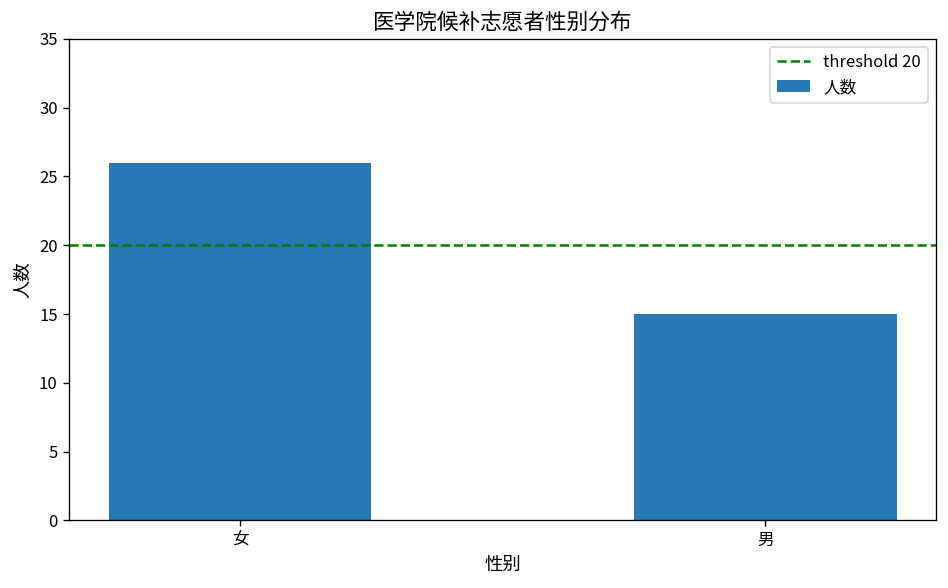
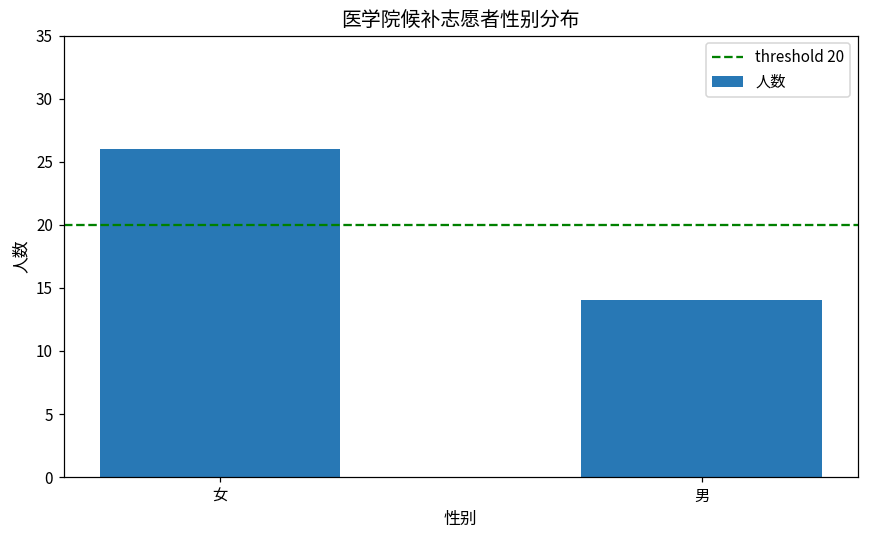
男: 15 -> 14
